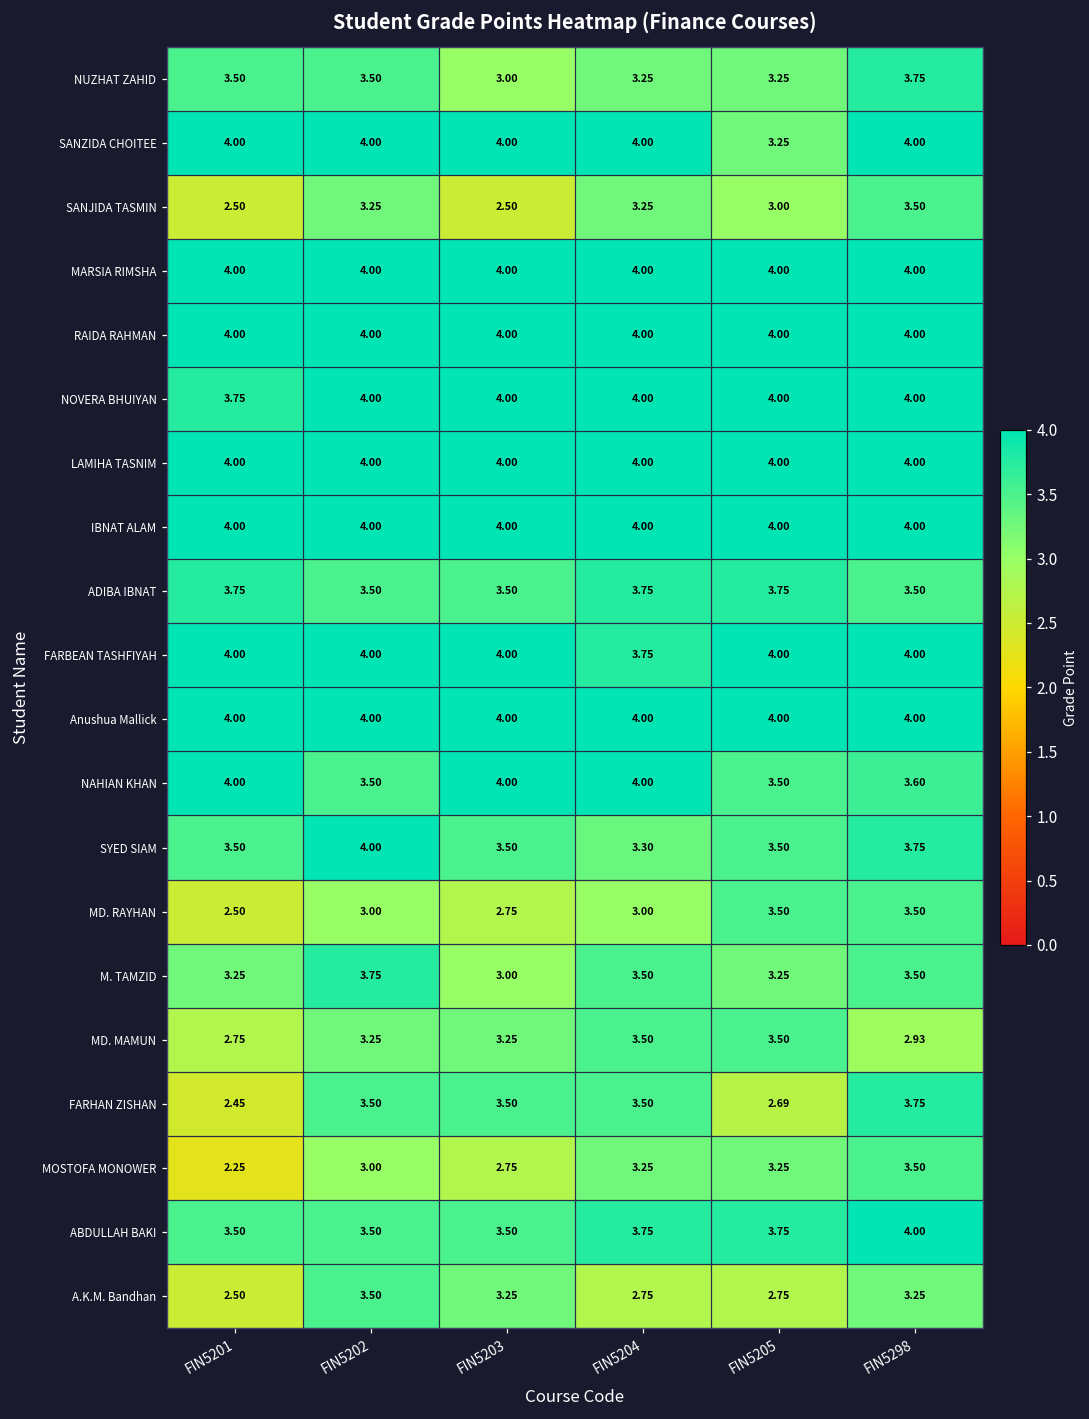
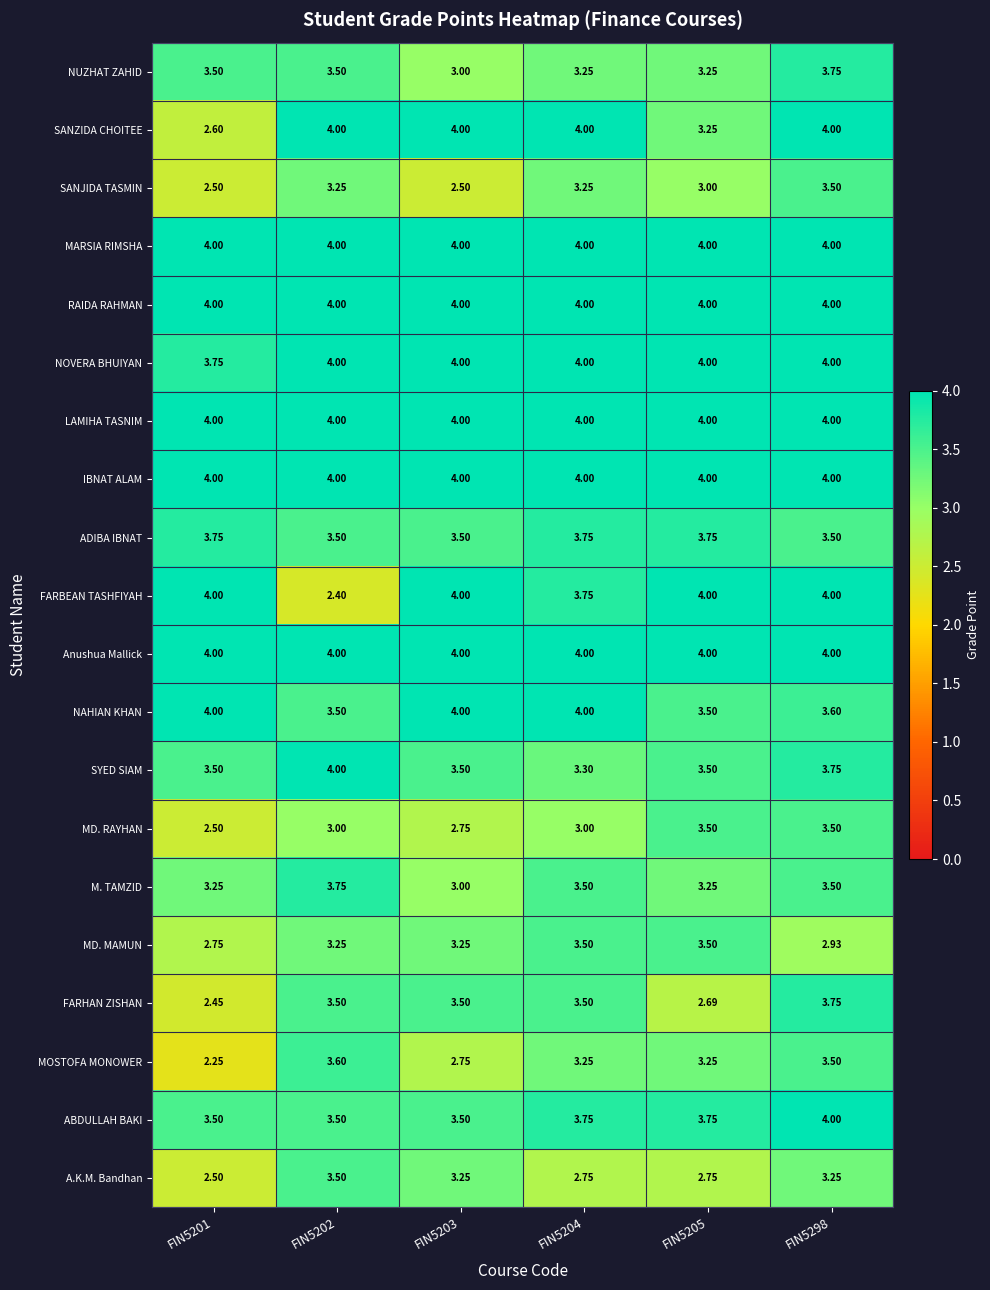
SANZIDA CHOITEE, FIN5201: 4.00 -> 2.60
FARBEAN TASHFIYAH, FIN5202: 4.00 -> 2.40
MOSTOFA MONOWER, FIN5202: 3.00 -> 3.60
